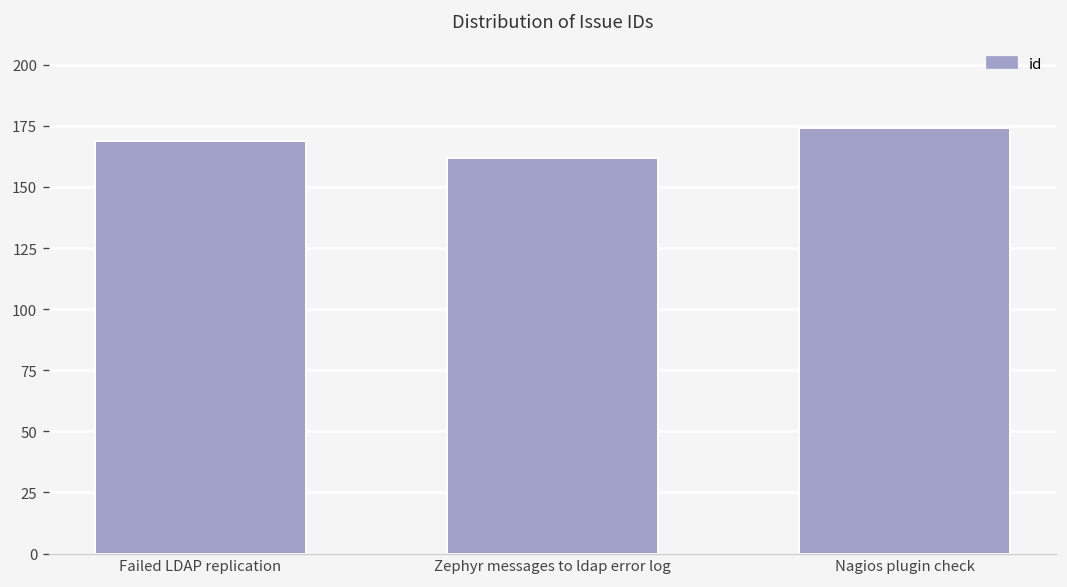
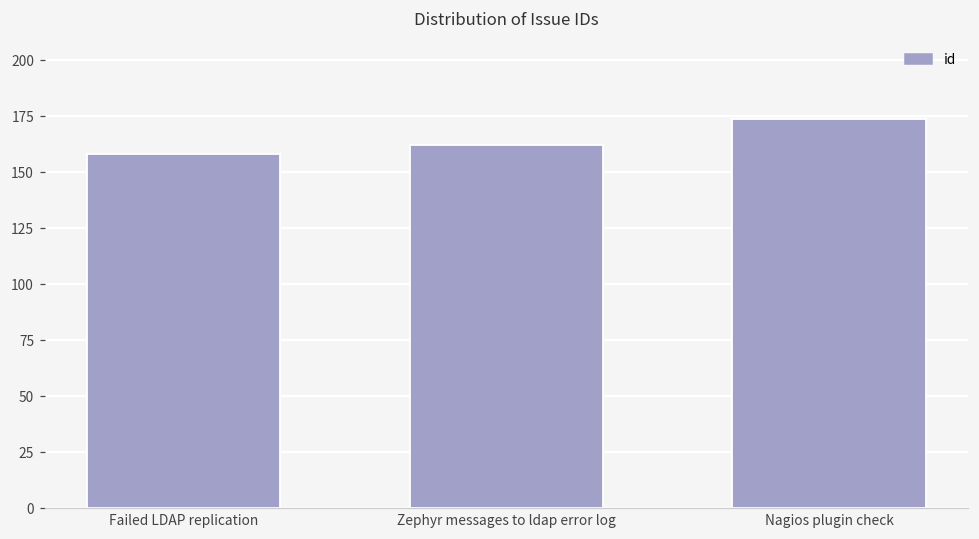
Failed LDAP replication: 169 -> 158
